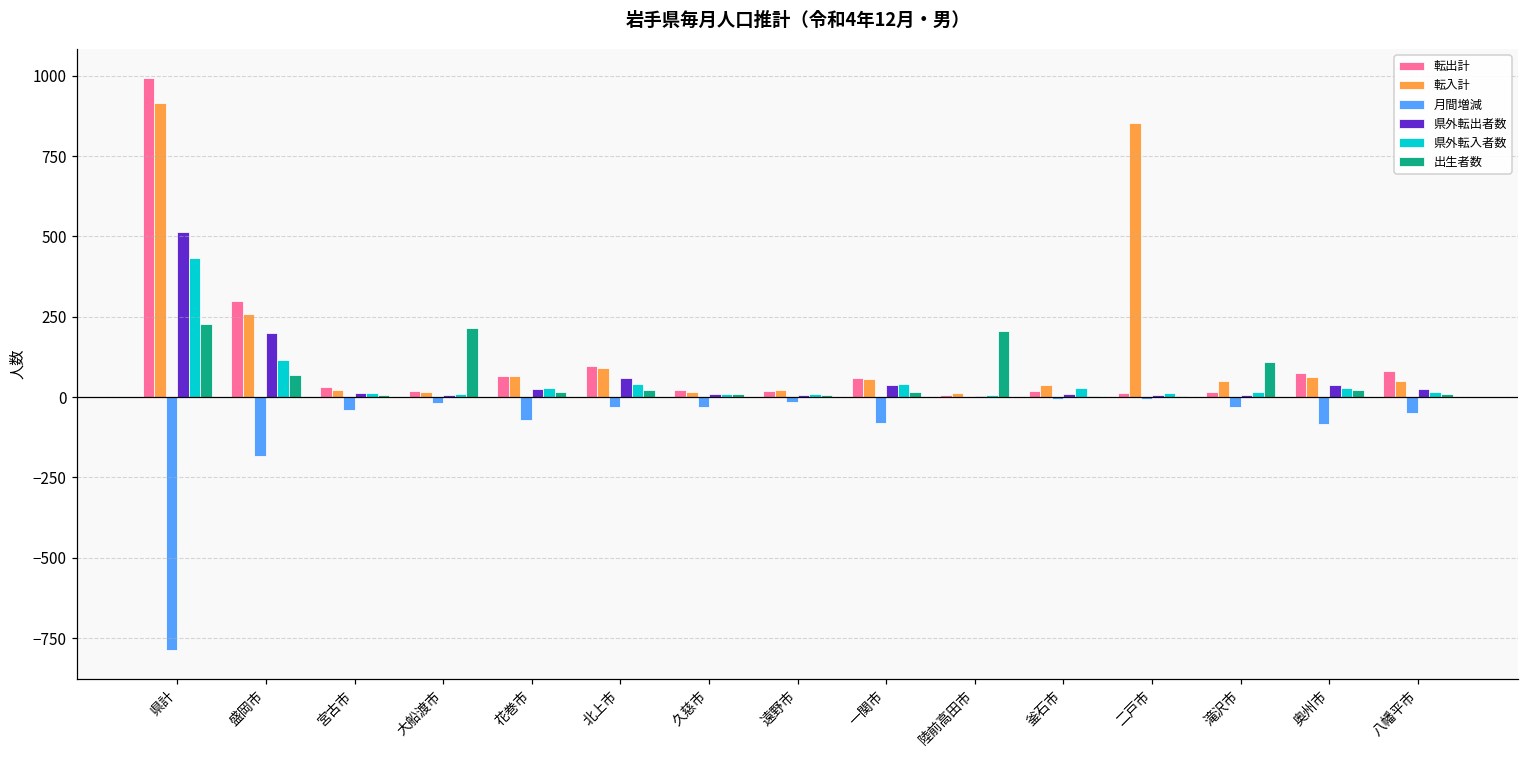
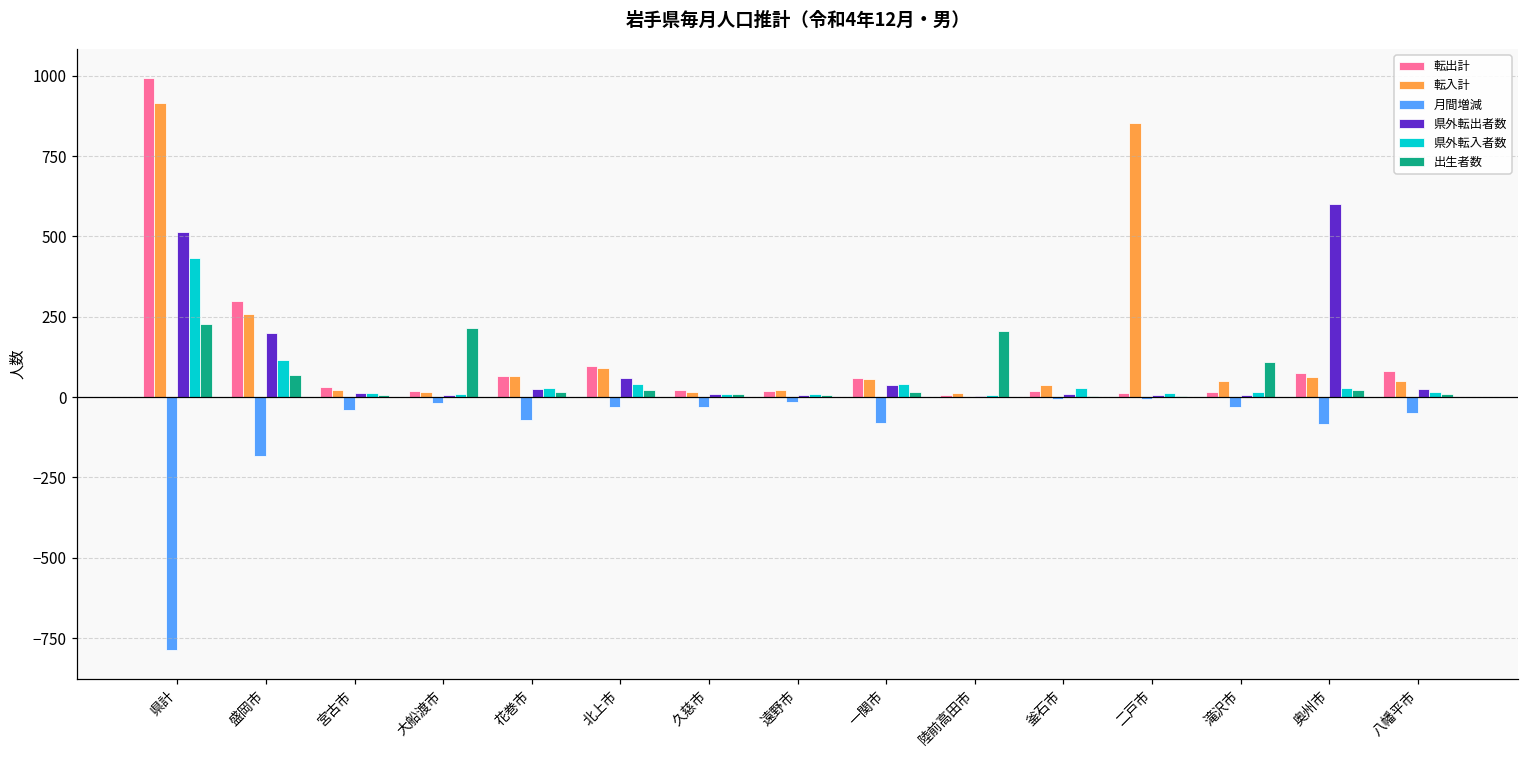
県外転出者数, 奥州市: 40 -> 600
